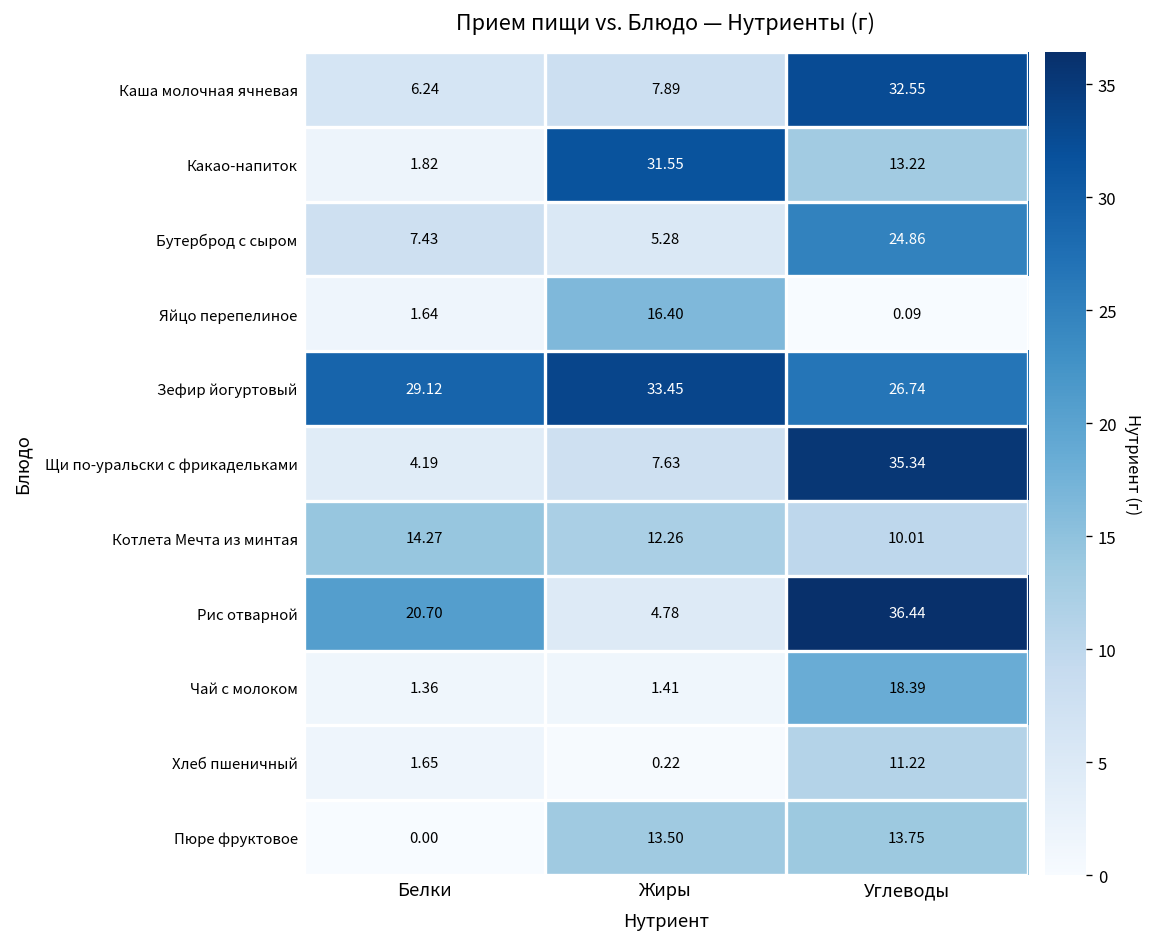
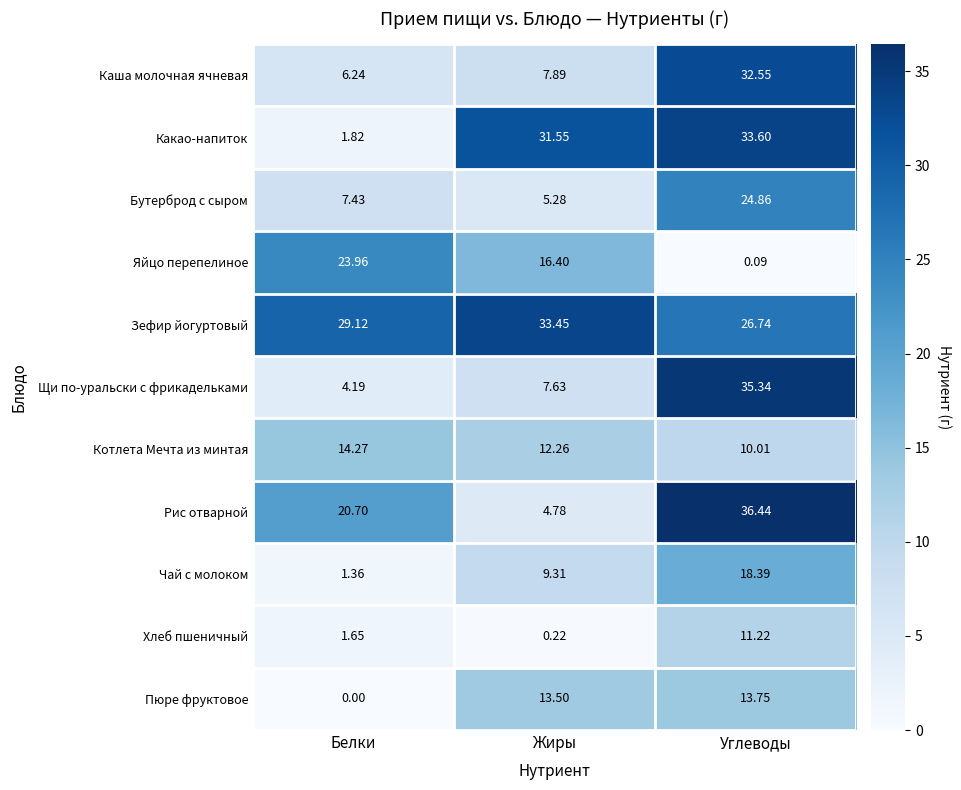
Какао-напиток, Углеводы: 13.22 -> 33.60
Яйцо перепелиное, Белки: 1.64 -> 23.96
Чай с молоком, Жиры: 1.41 -> 9.31
